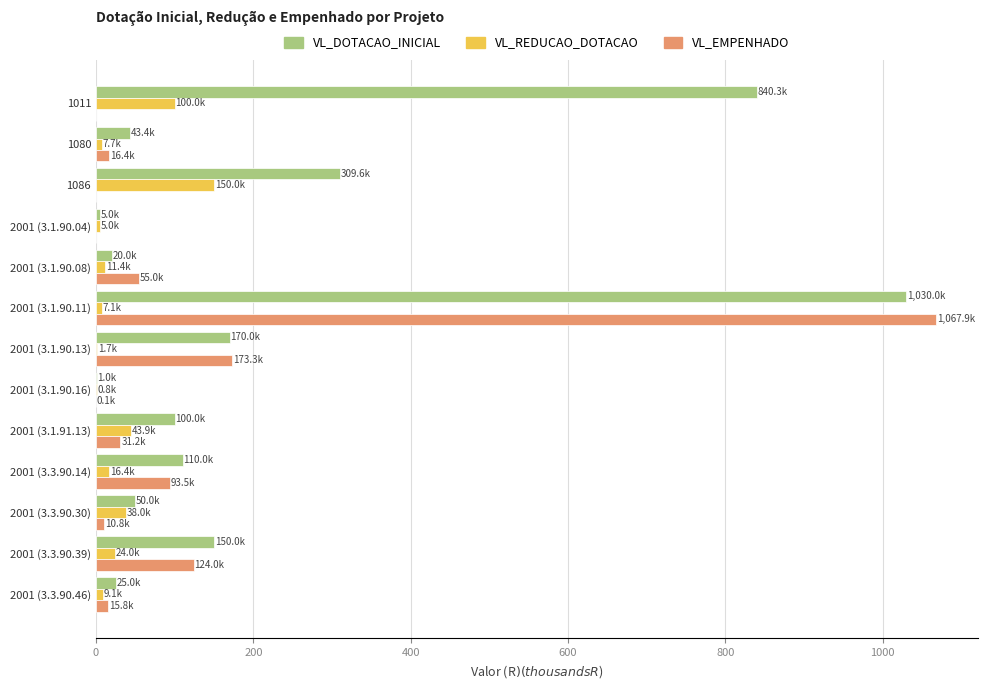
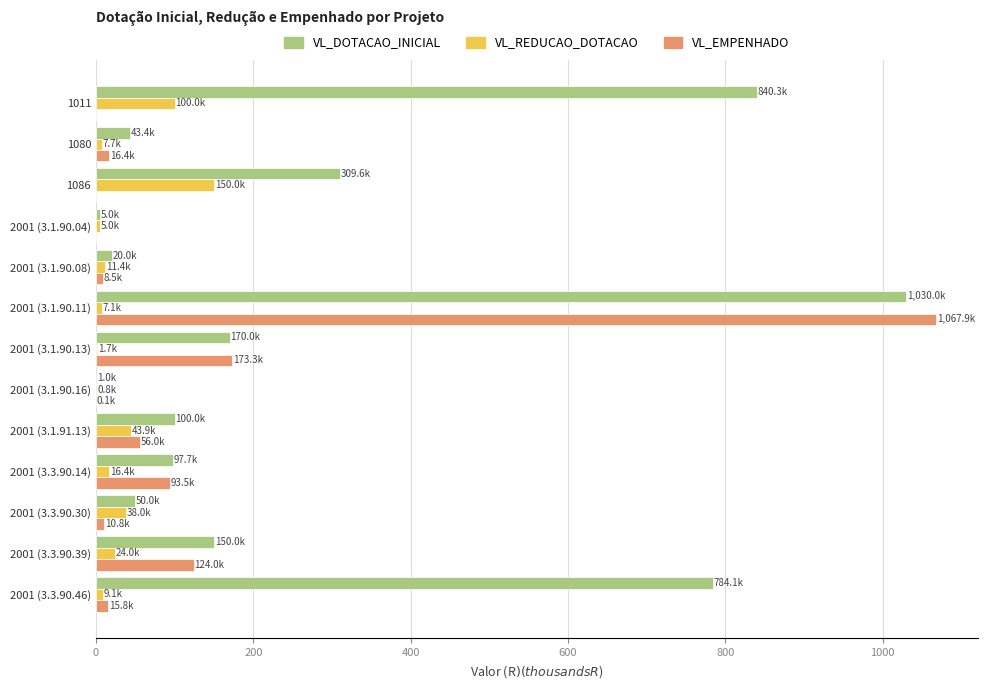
VL_EMPENHADO, 2001 (3.1.90.08): 55.0k -> 8.5k
VL_EMPENHADO, 2001 (3.1.91.13): 31.2k -> 56.0k
VL_DOTACAO_INICIAL, 2001 (3.3.90.14): 110.0k -> 97.7k
VL_DOTACAO_INICIAL, 2001 (3.3.90.46): 25.0k -> 784.1k
